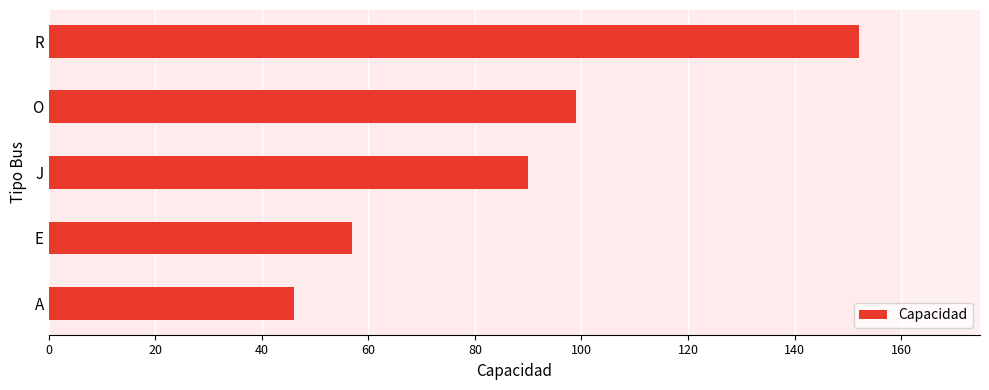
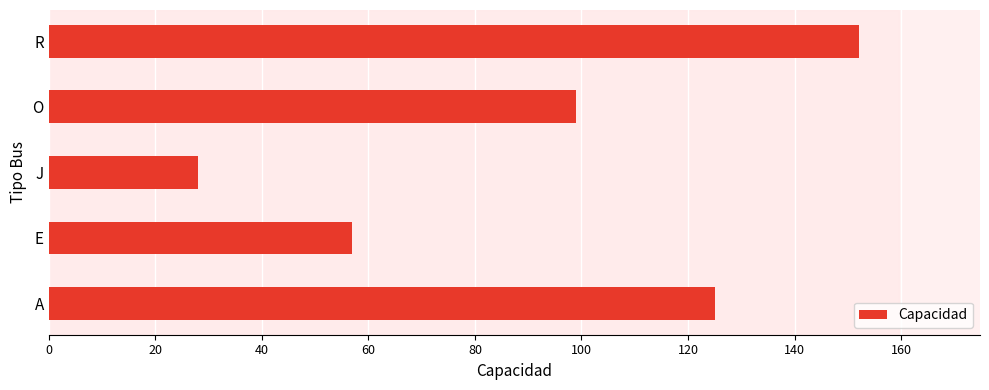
J: 90 -> 28
A: 46 -> 125
